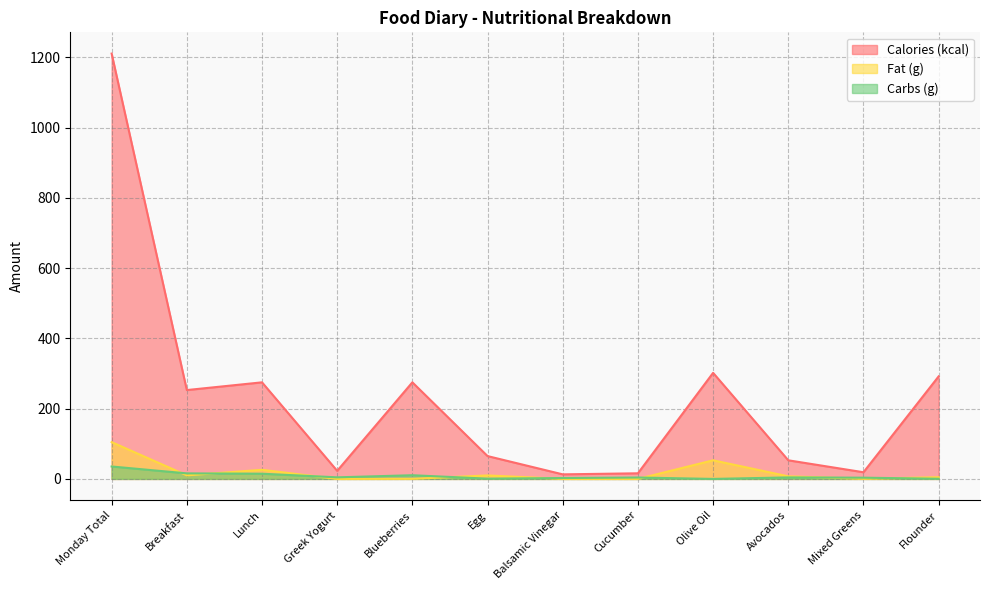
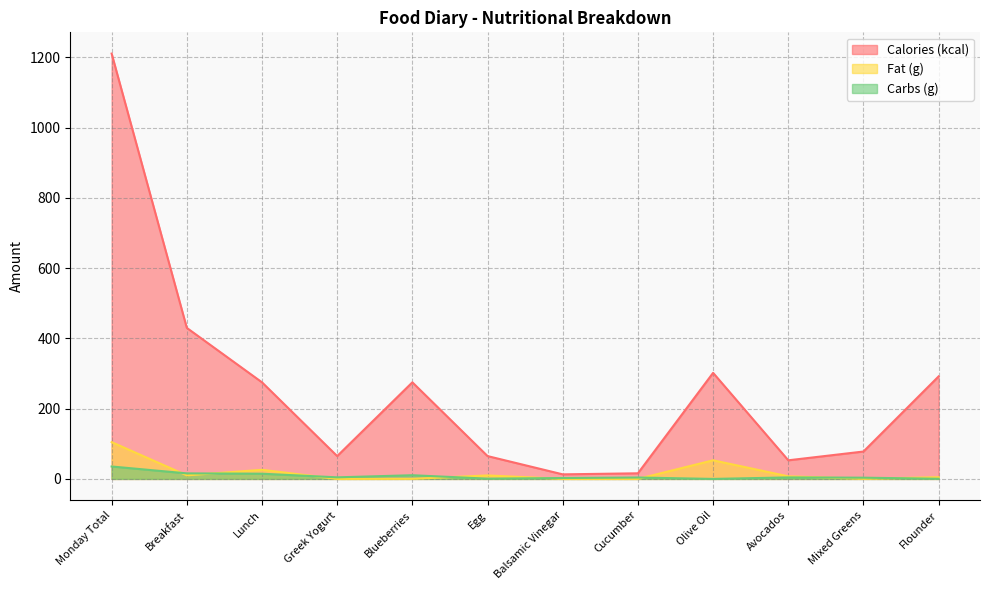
Calories (kcal), Breakfast: 250 -> 430
Calories (kcal), Greek Yogurt: 20 -> 70
Calories (kcal), Mixed Greens: 20 -> 80
